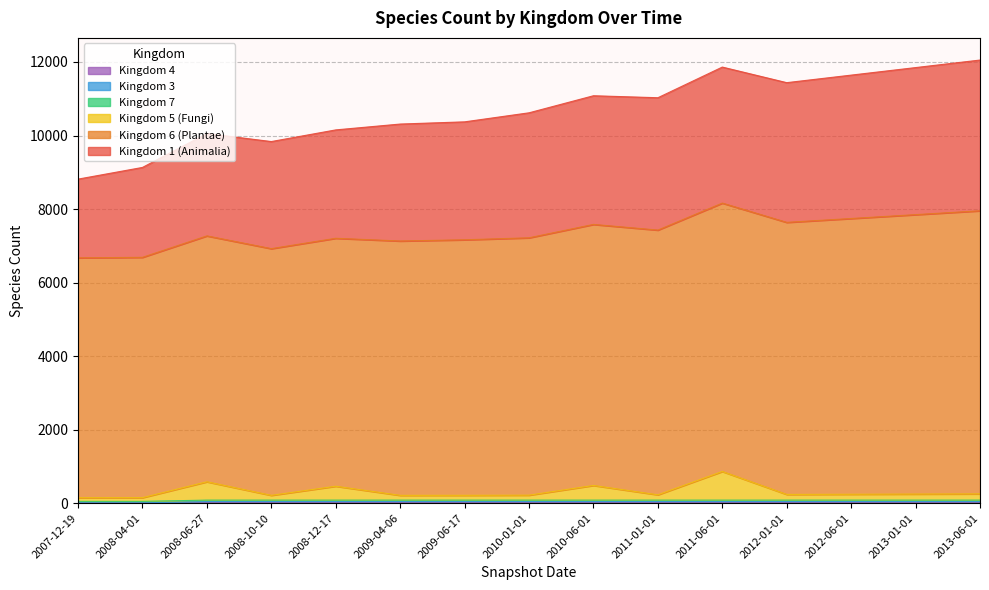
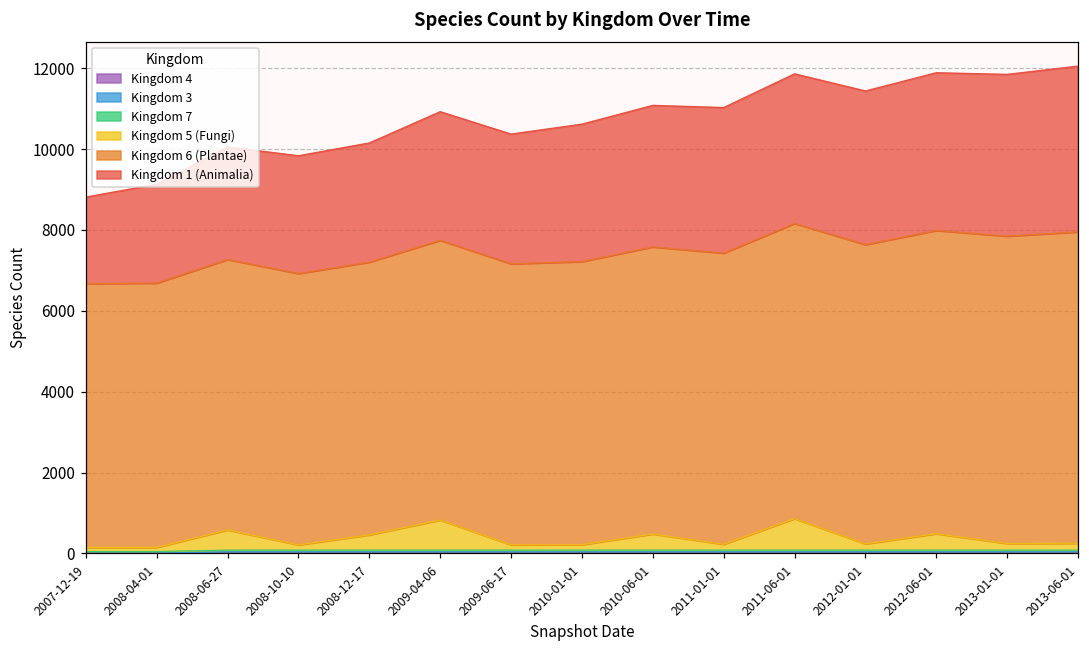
Kingdom 5 (Fungi), 2009-04-06: 100 -> 700
Kingdom 5 (Fungi), 2012-06-01: 200 -> 400
